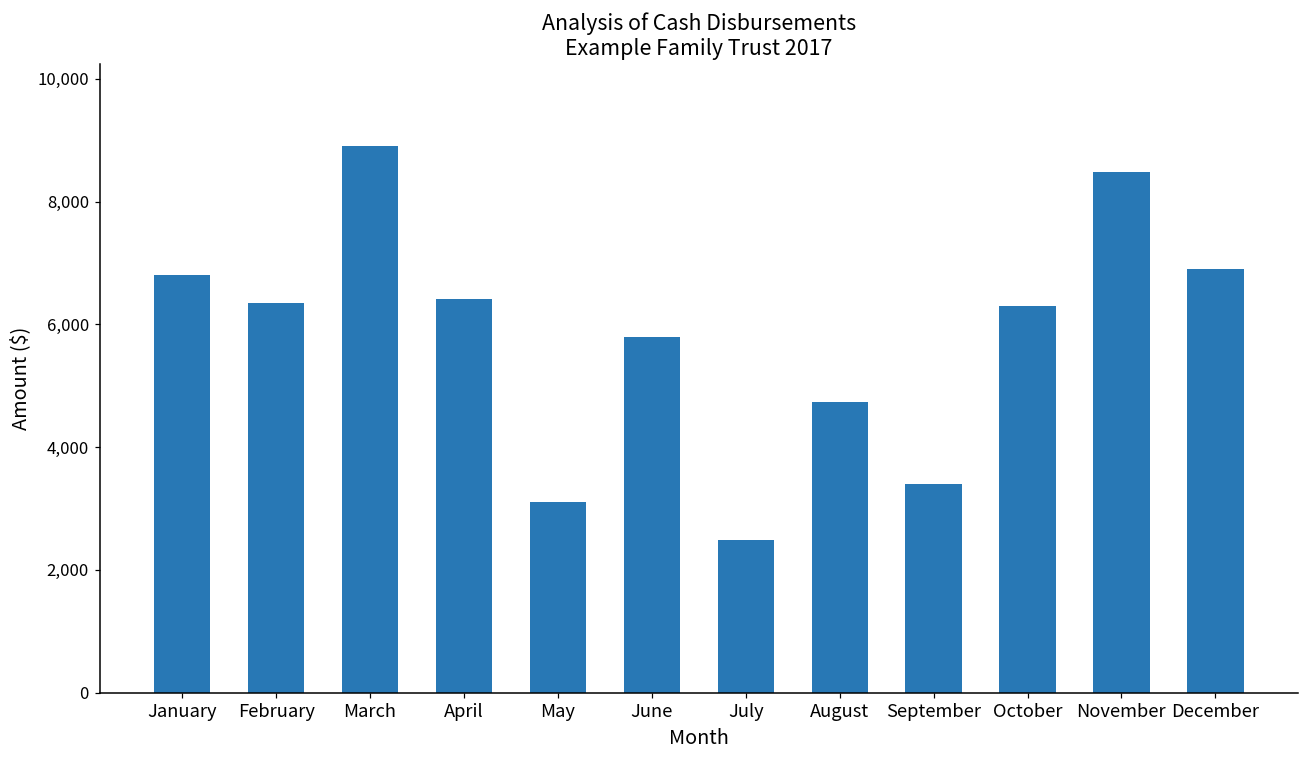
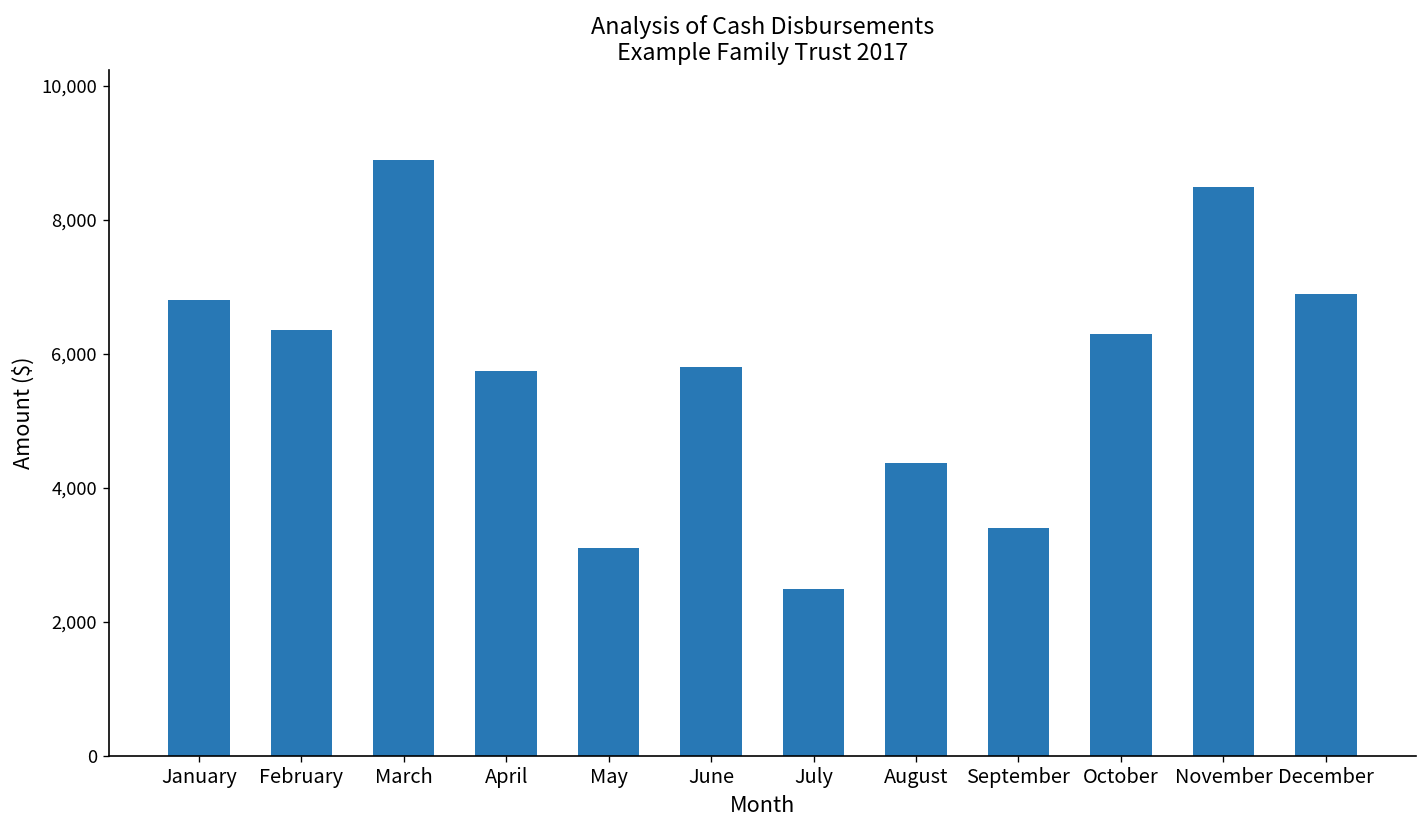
April: 6,400 -> 5,800
August: 4,700 -> 4,400
